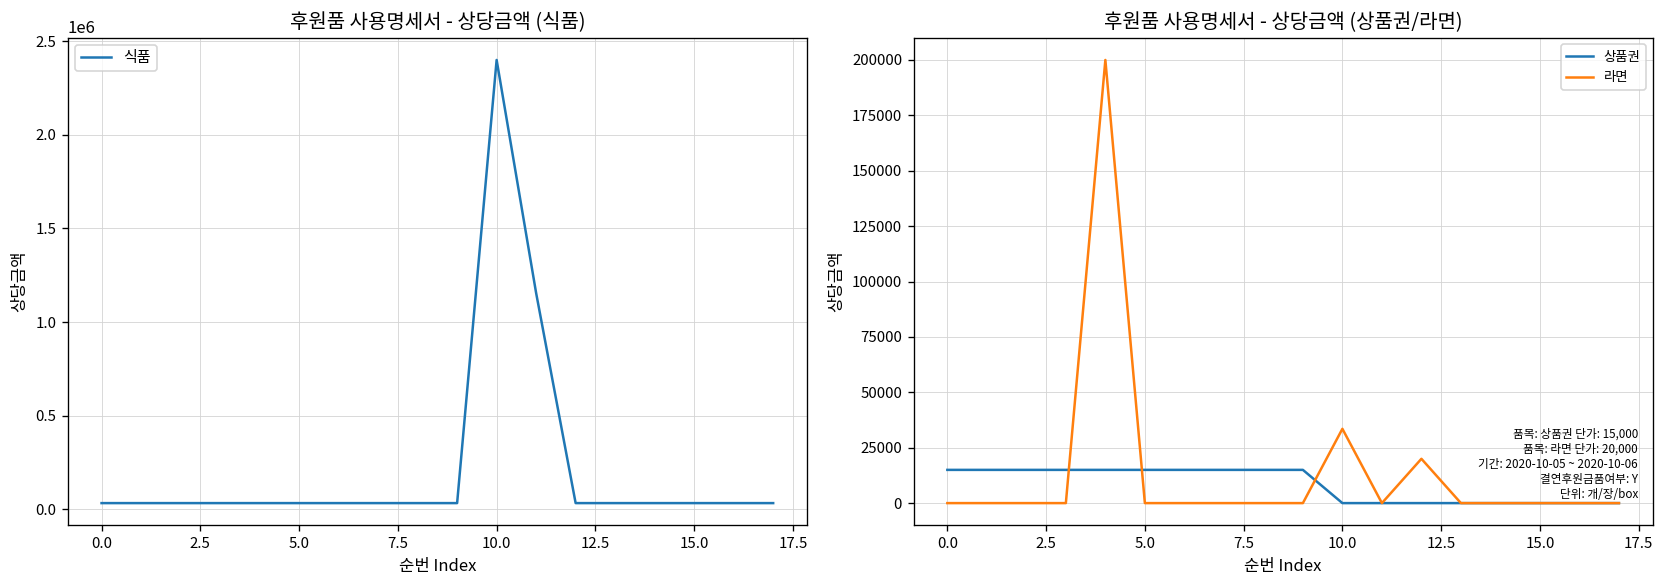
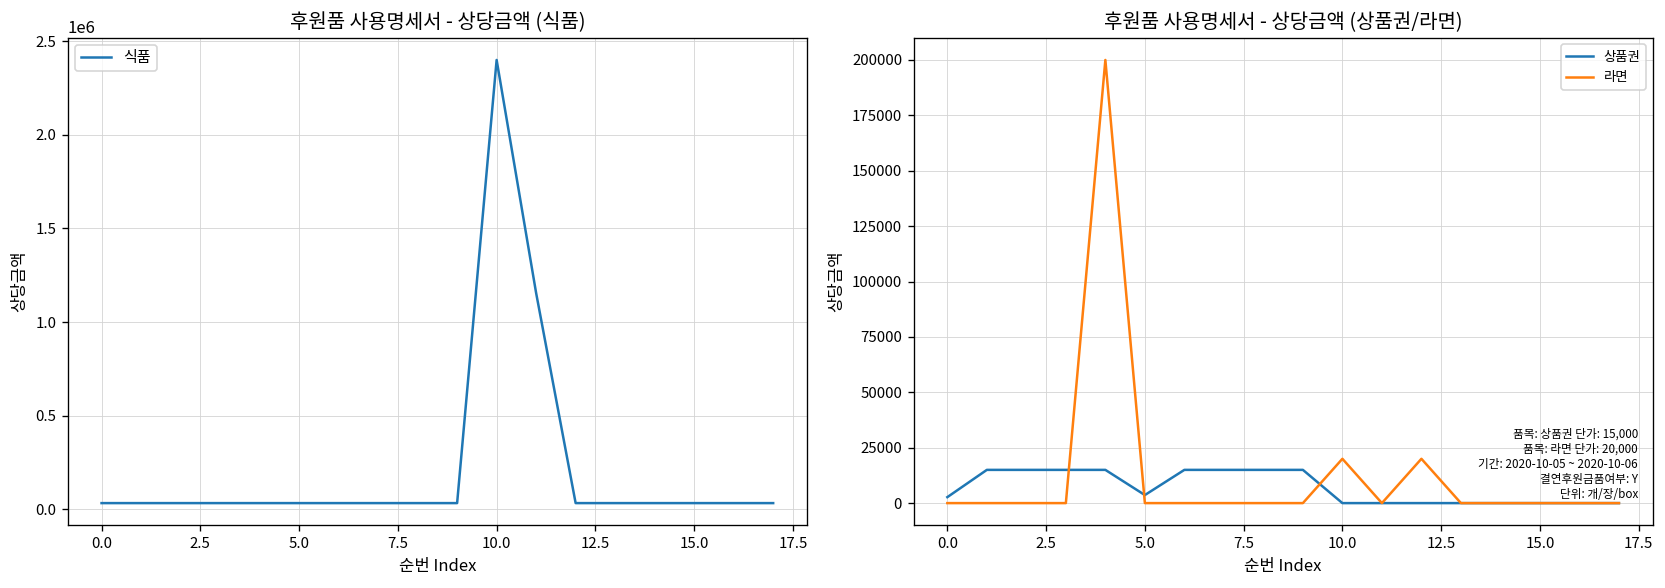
후원품 사용명세서 - 상당금액 (상품권/라면), 상품권, 0.0: 15000 -> 3000
후원품 사용명세서 - 상당금액 (상품권/라면), 상품권, 5.0: 15000 -> 4000
후원품 사용명세서 - 상당금액 (상품권/라면), 라면, 10.0: 34000 -> 20000
